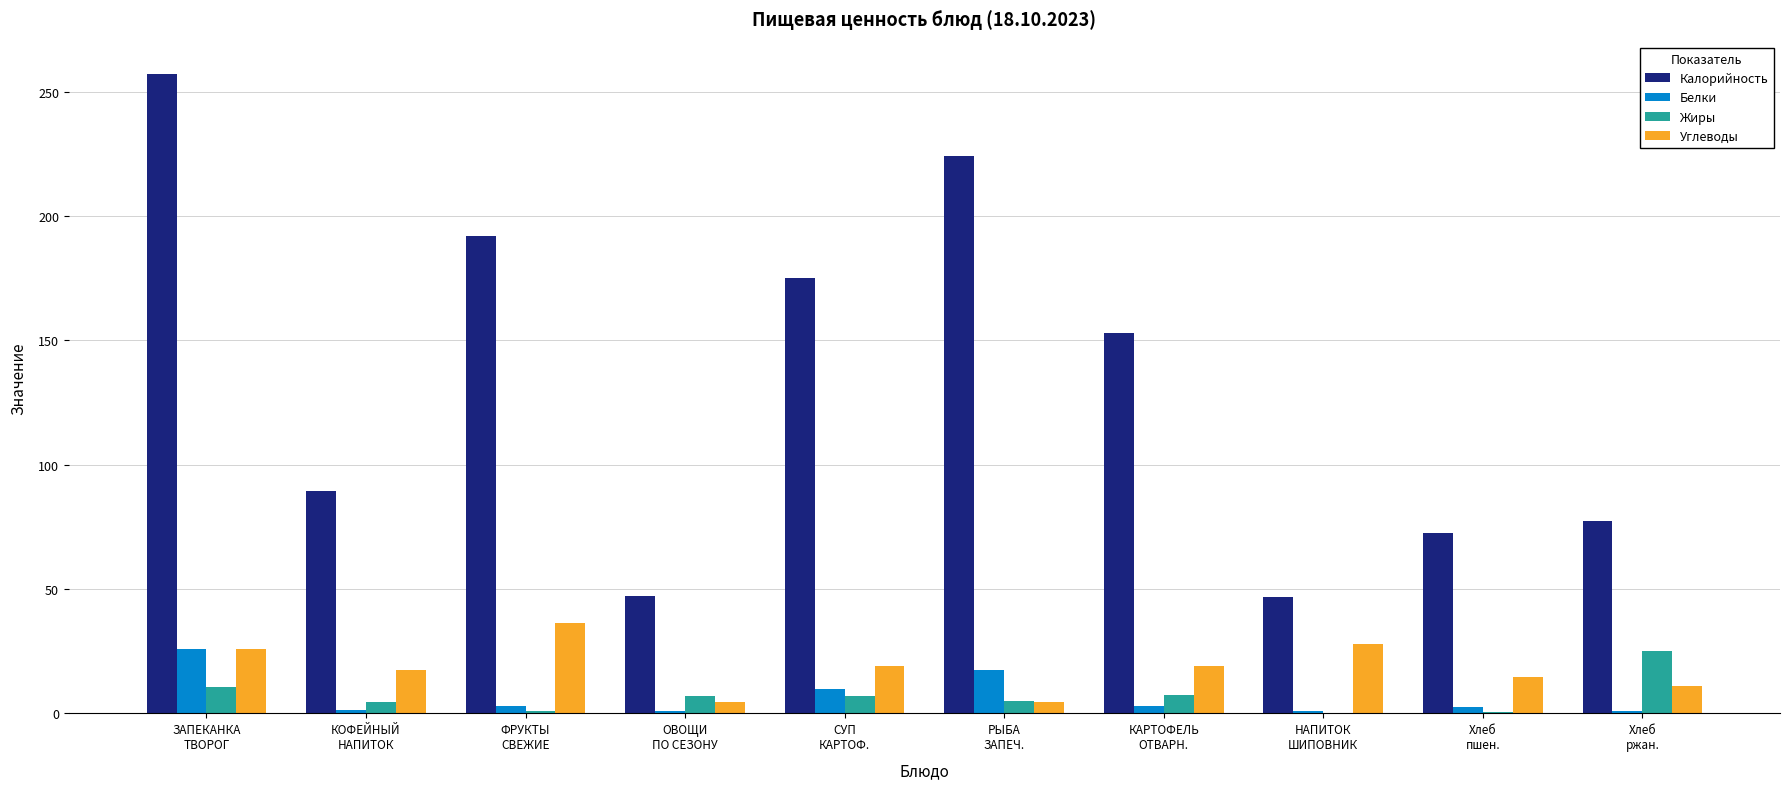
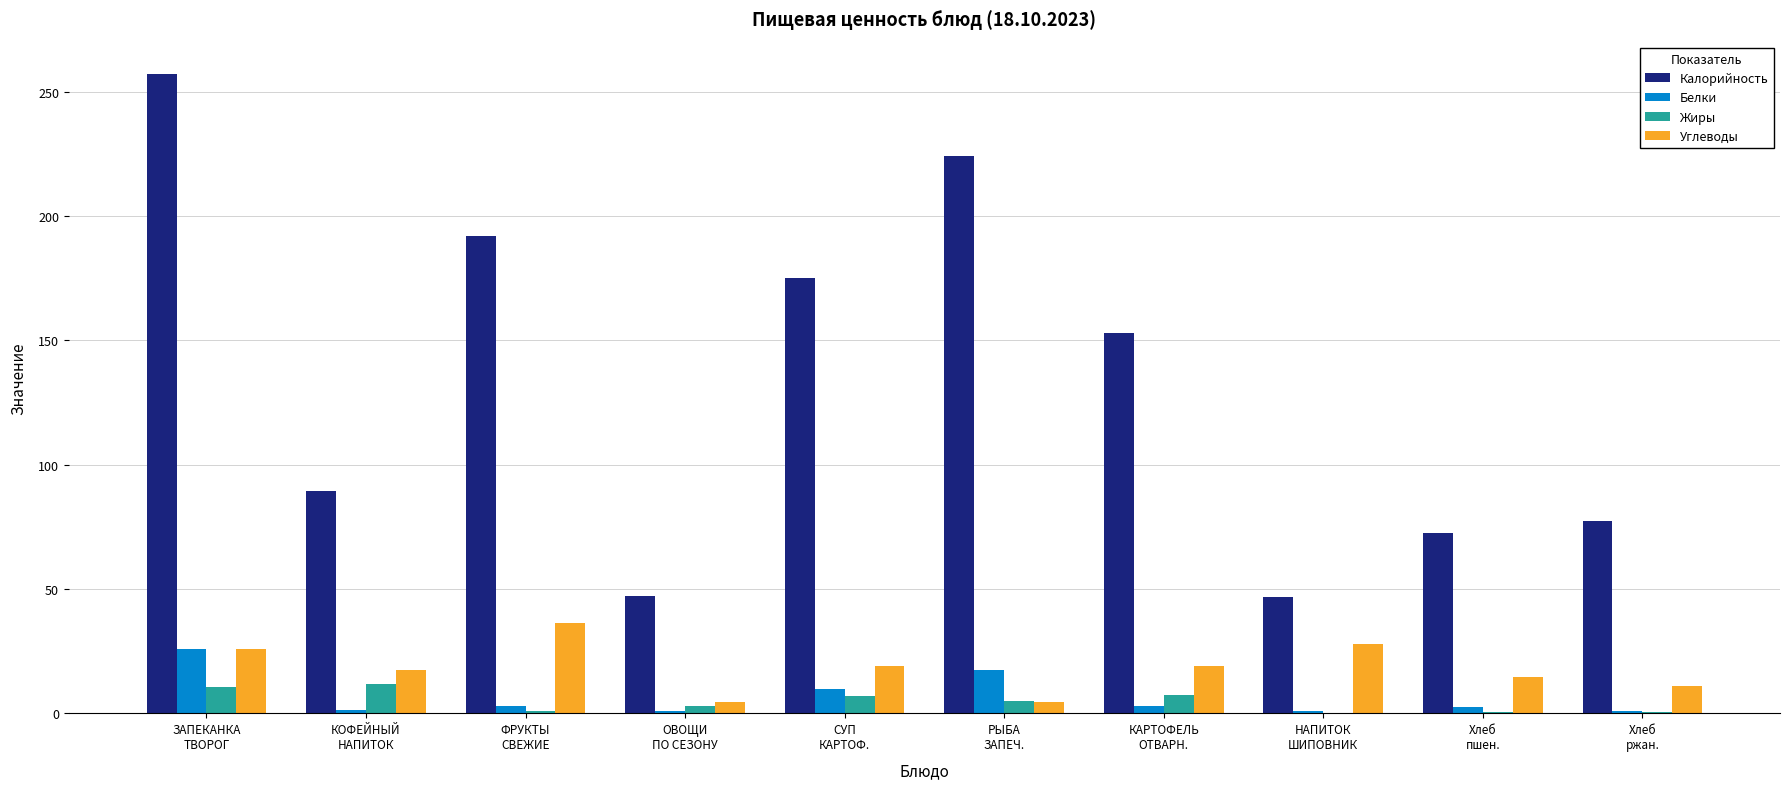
Жиры, КОФЕЙНЫЙ НАПИТОК: 5 -> 12
Жиры, ОВОЩИ ПО СЕЗОНУ: 7 -> 3
Жиры, Хлеб ржан.: 25 -> 0
